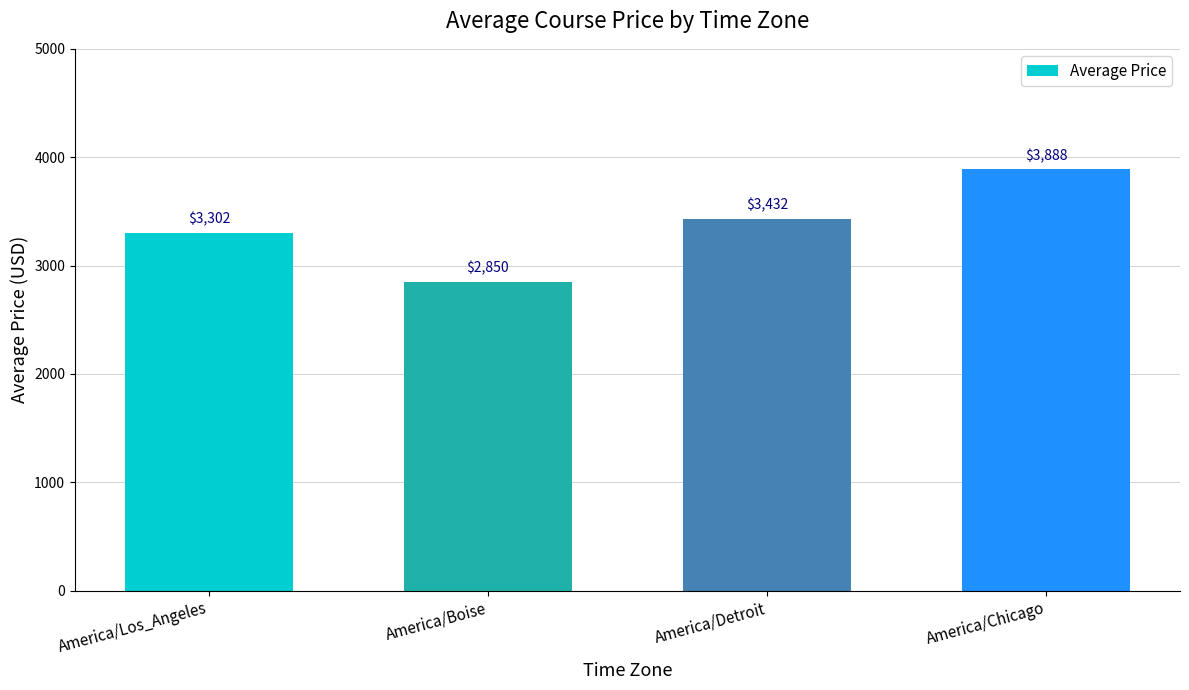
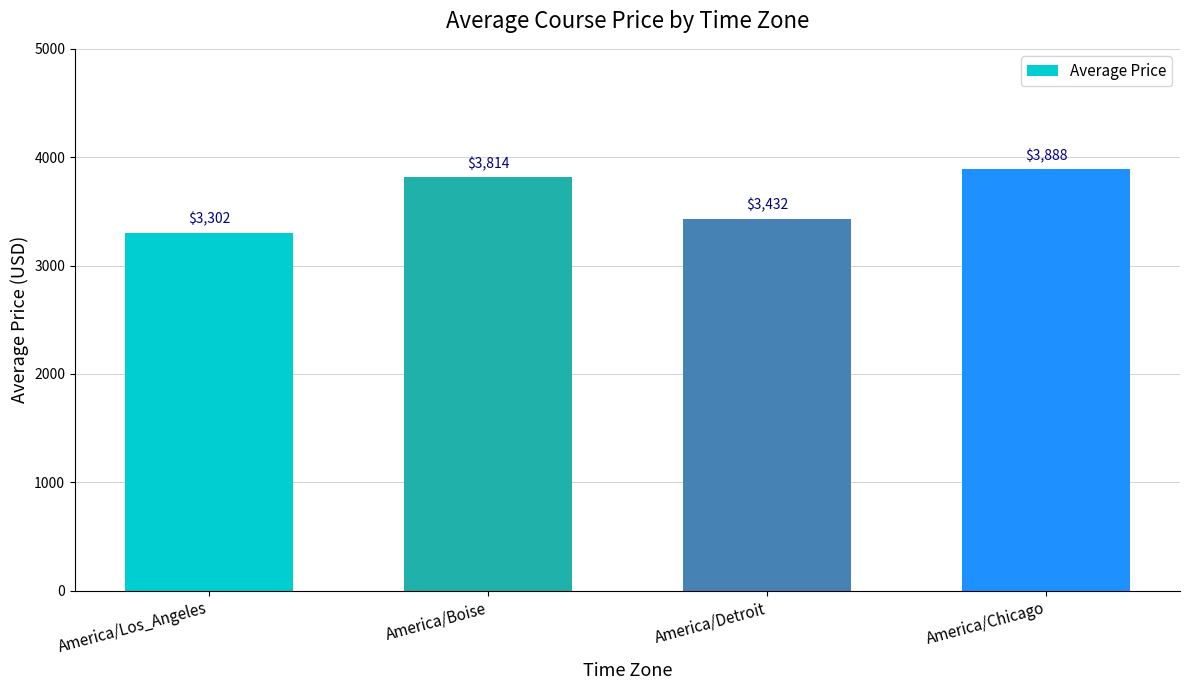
America/Boise: $2,850 -> $3,814
